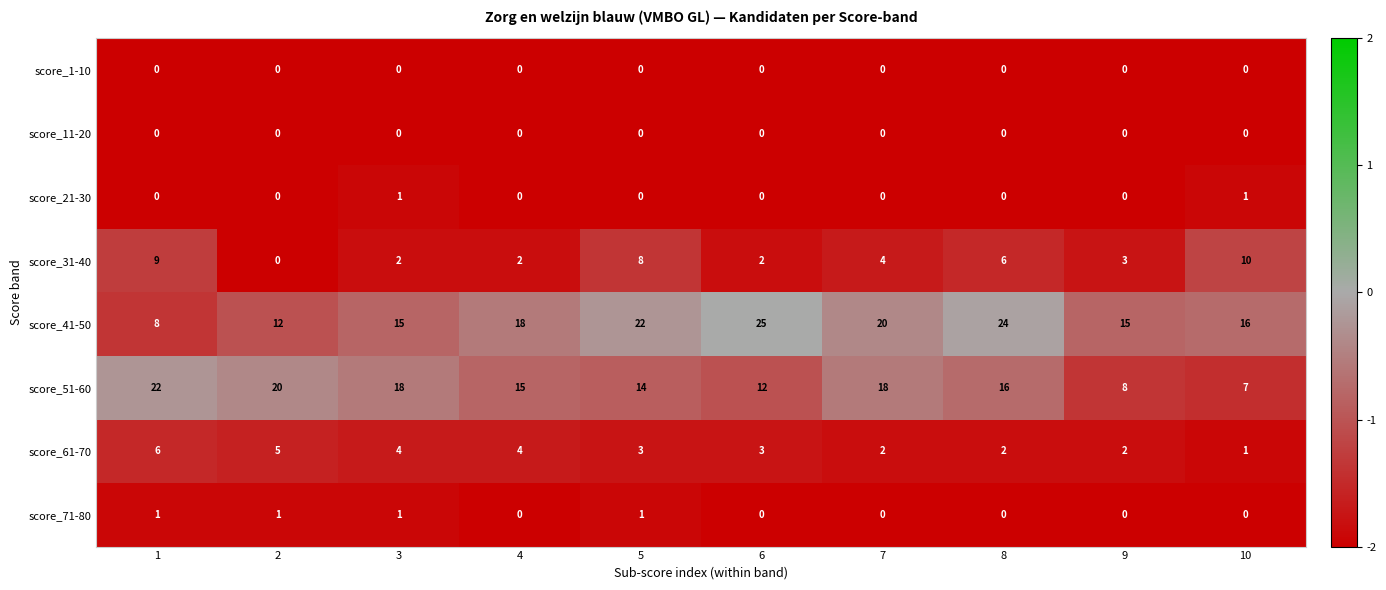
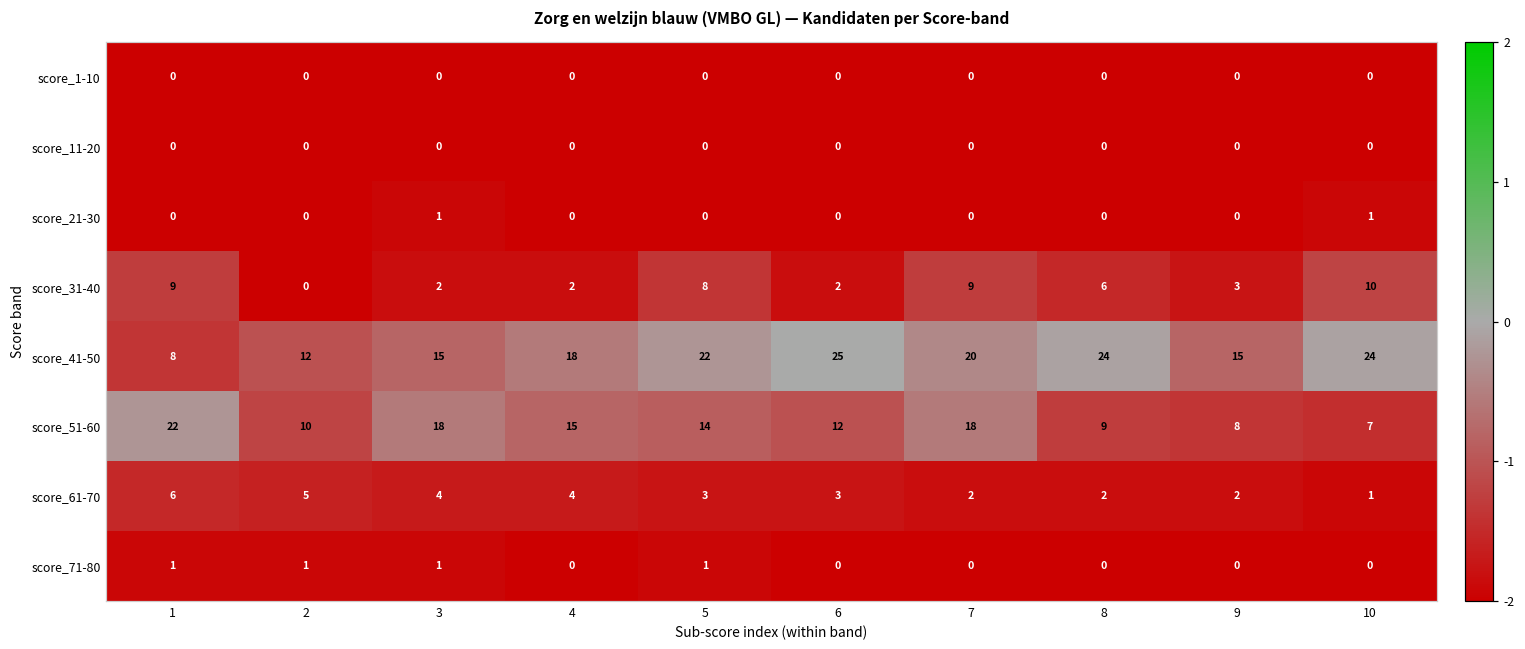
score_31-40, 7: 4 -> 9
score_41-50, 10: 16 -> 24
score_51-60, 2: 20 -> 10
score_51-60, 8: 16 -> 9
